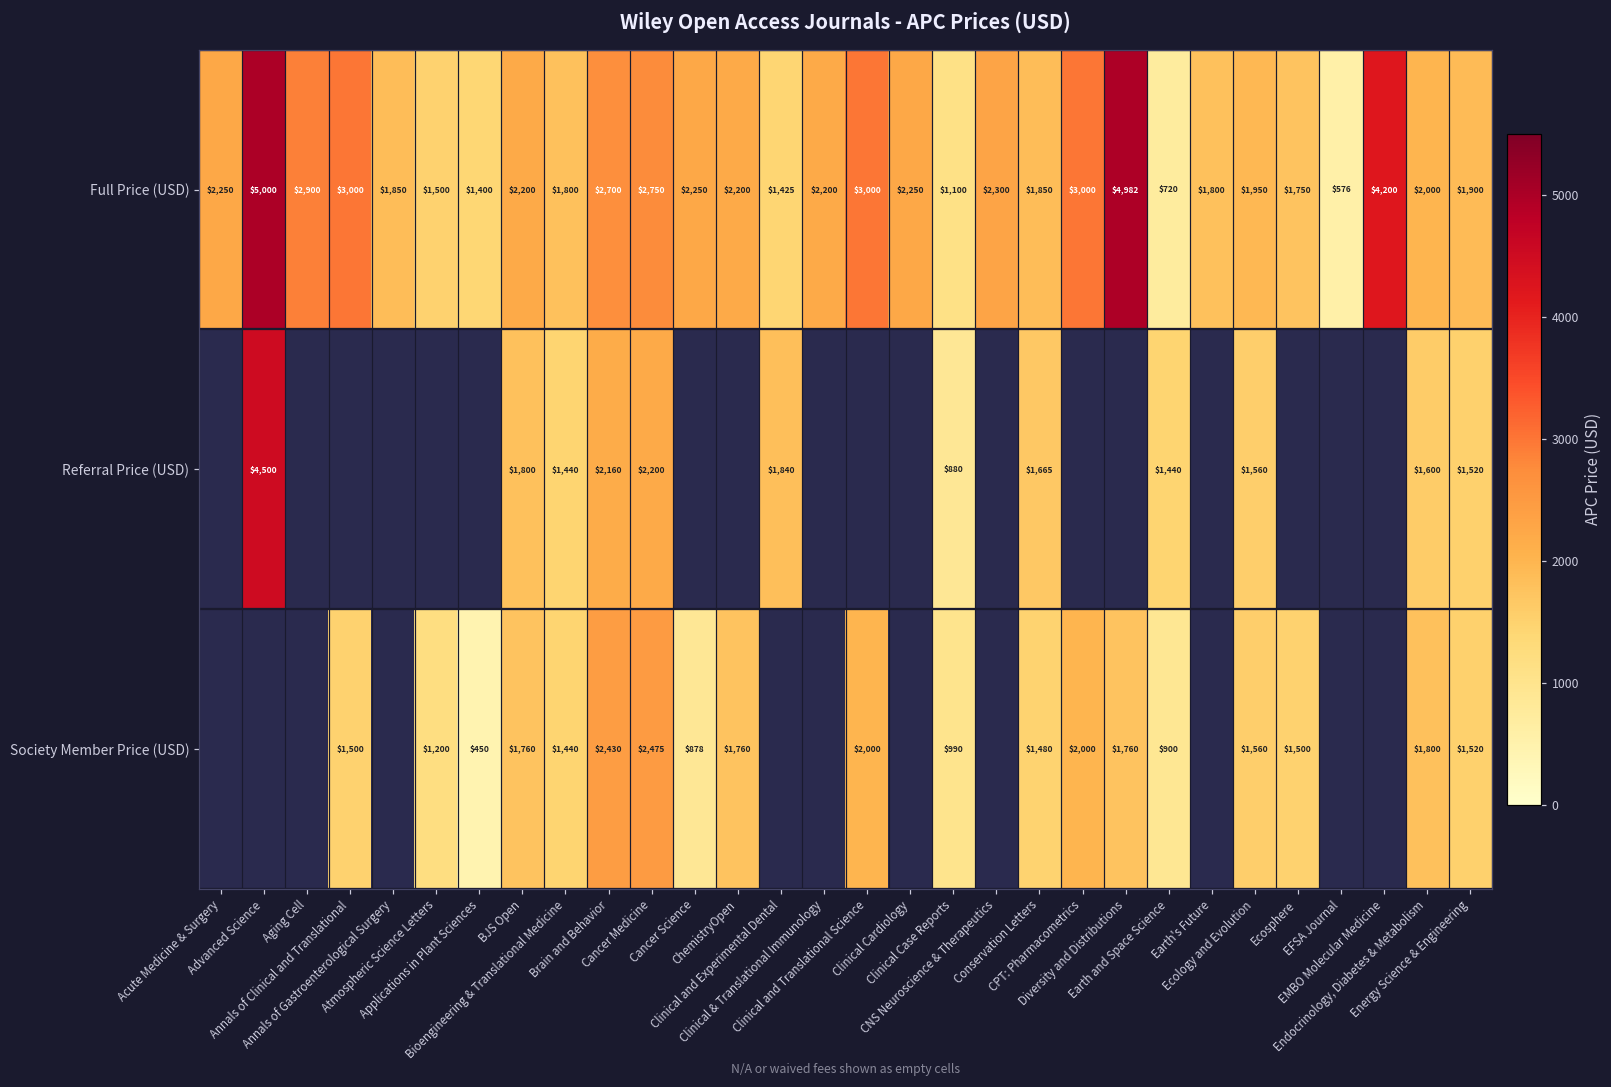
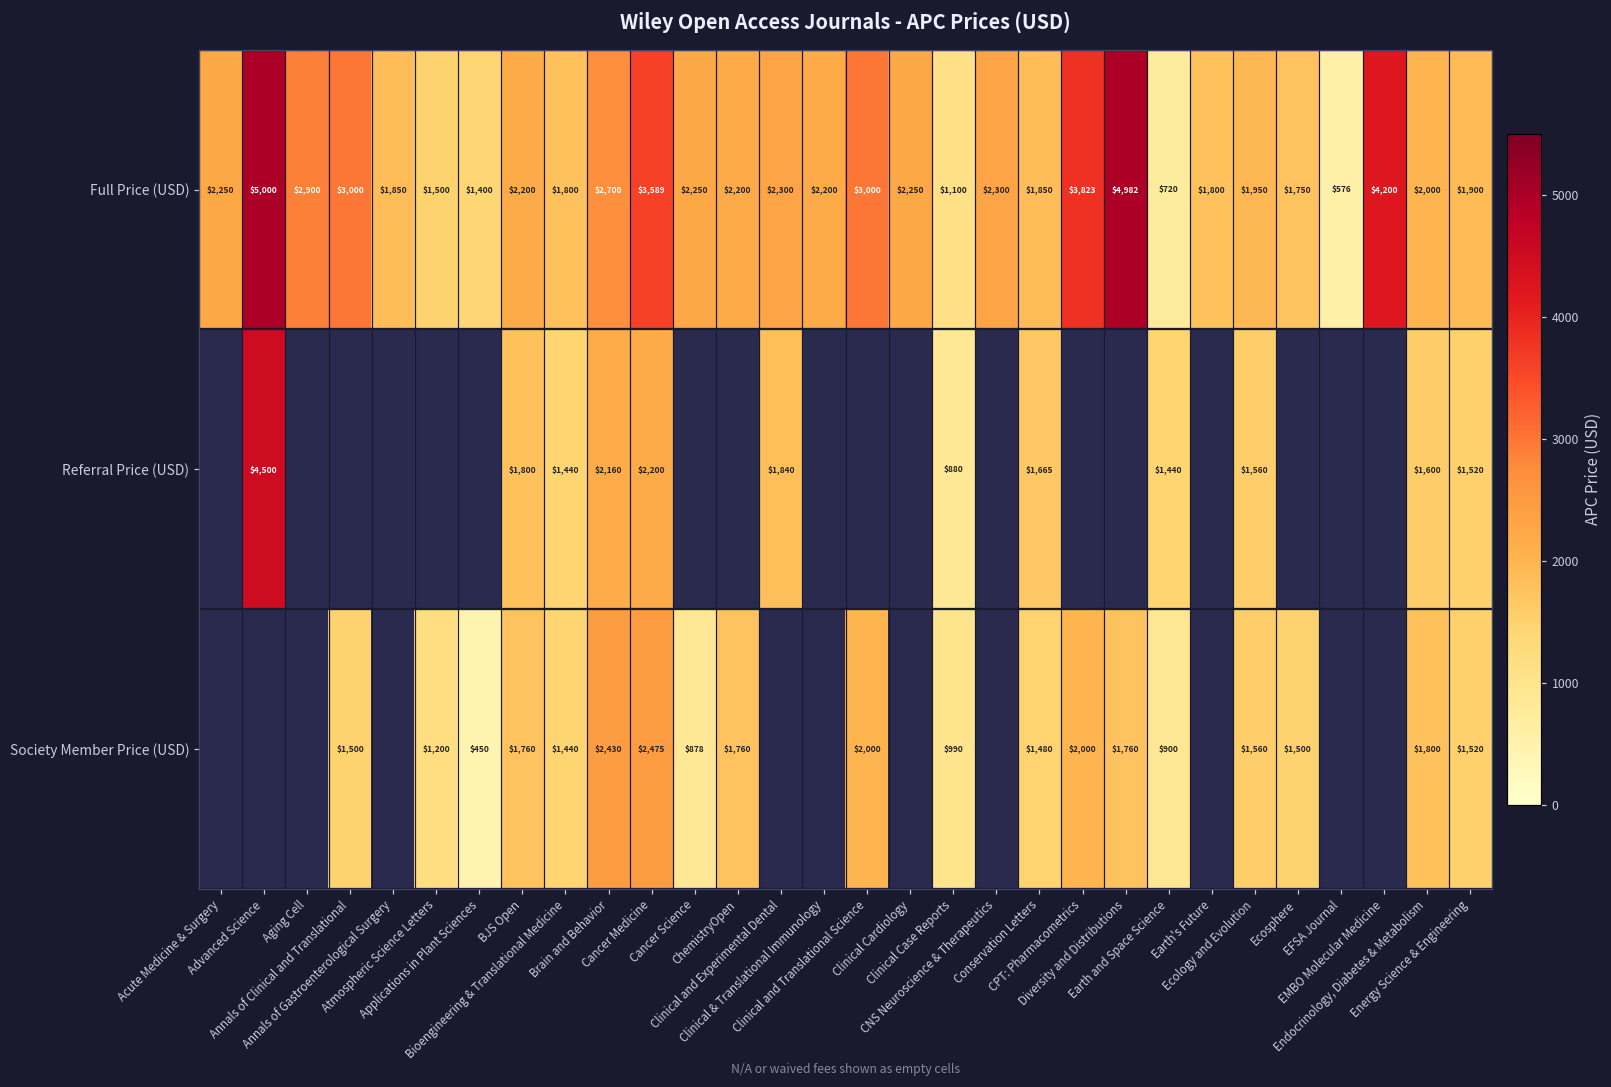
Full Price (USD), Cancer Medicine: $2,750 -> $3,589
Full Price (USD), Clinical and Experimental Dental: $1,425 -> $2,300
Full Price (USD), CPT: Pharmacometrics: $3,000 -> $3,823
